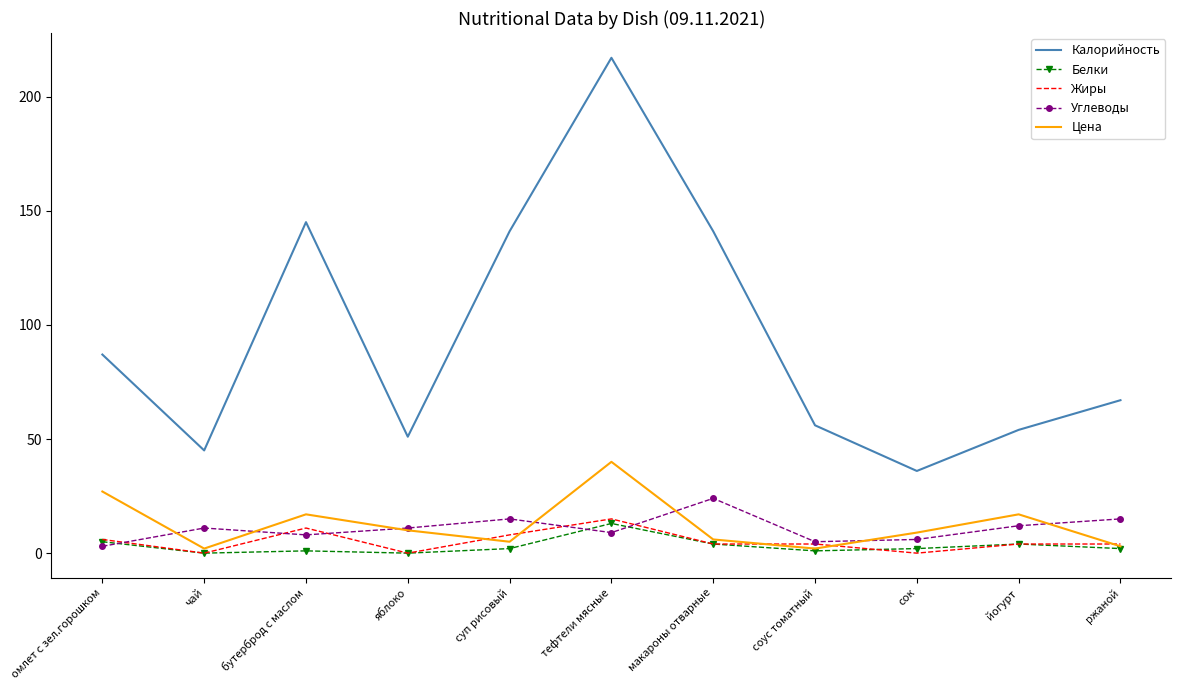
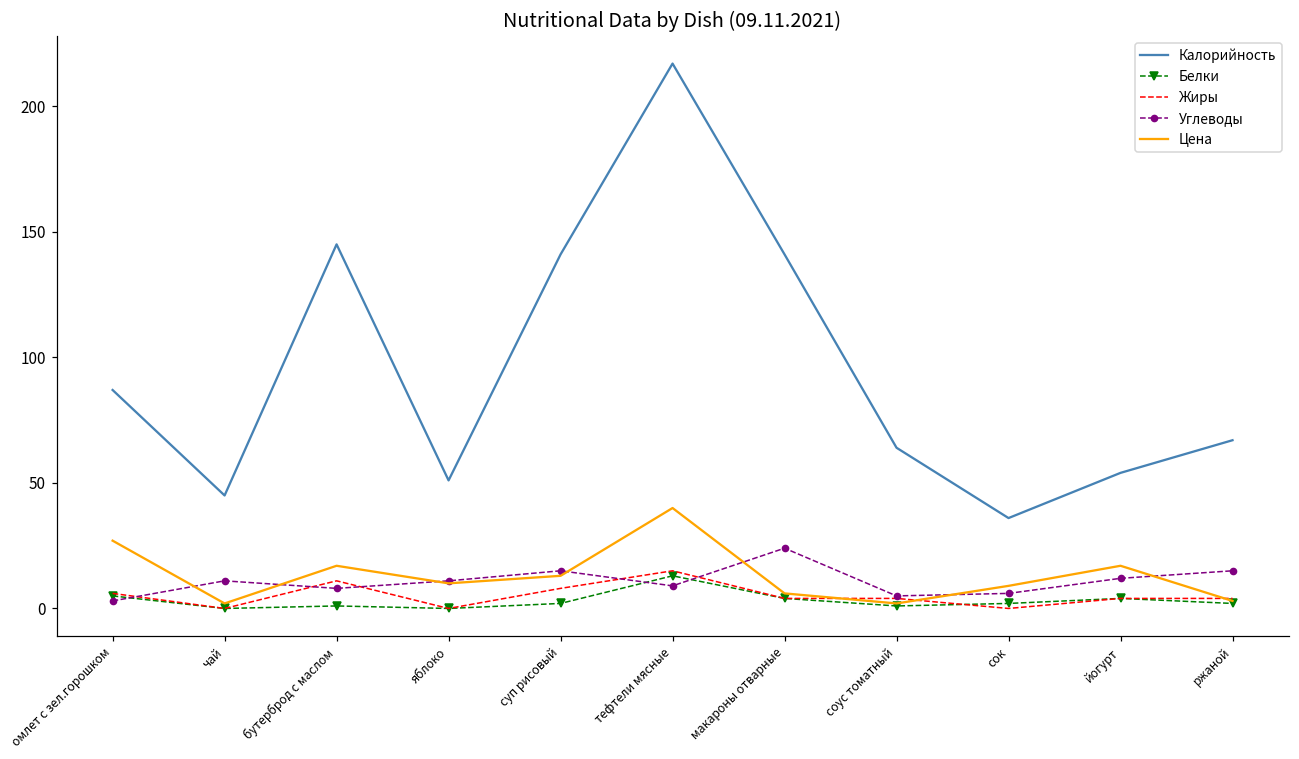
Цена, суп рисовый: 5 -> 13
Калорийность, соус томатный: 56 -> 64
